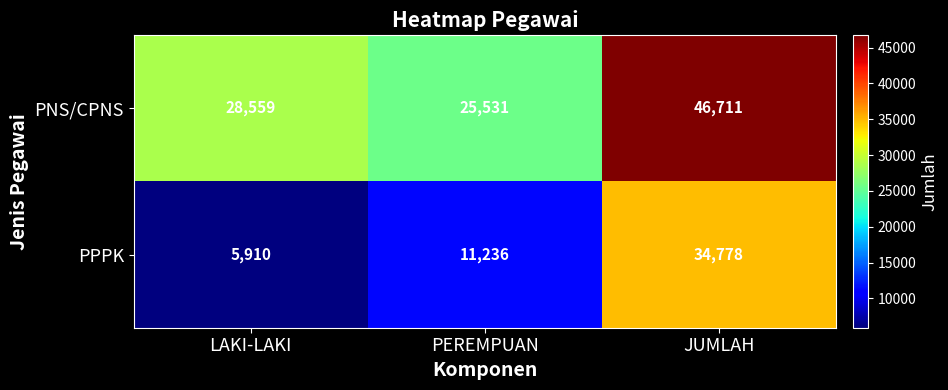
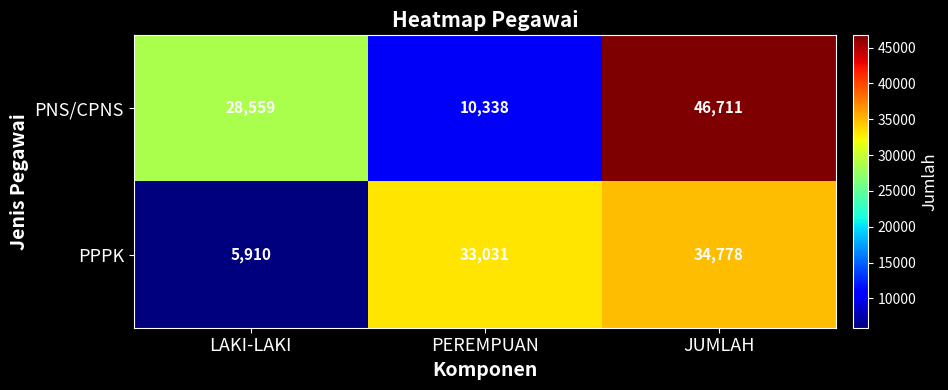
PNS/CPNS, PEREMPUAN: 25,531 -> 10,338
PPPK, PEREMPUAN: 11,236 -> 33,031
